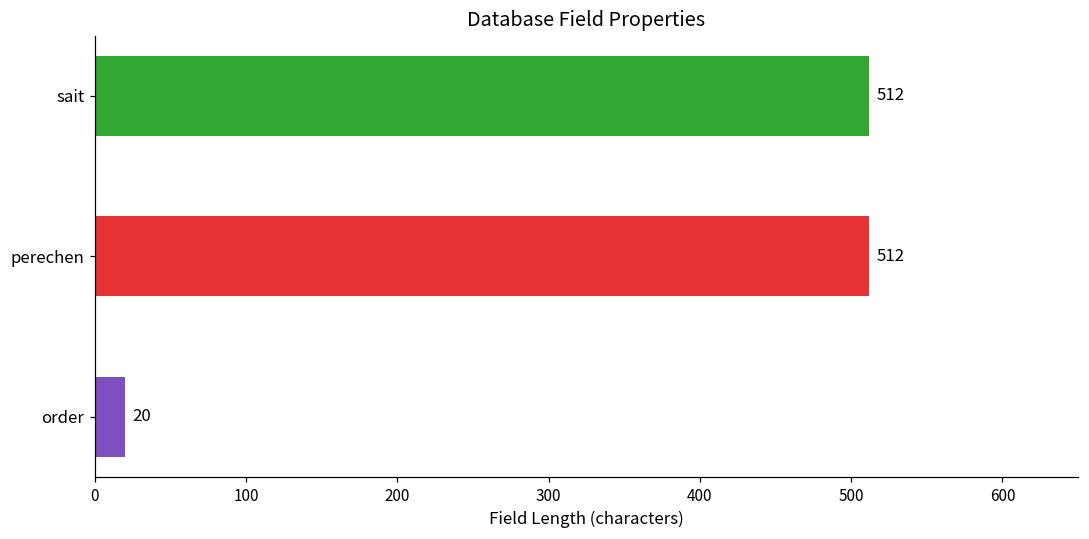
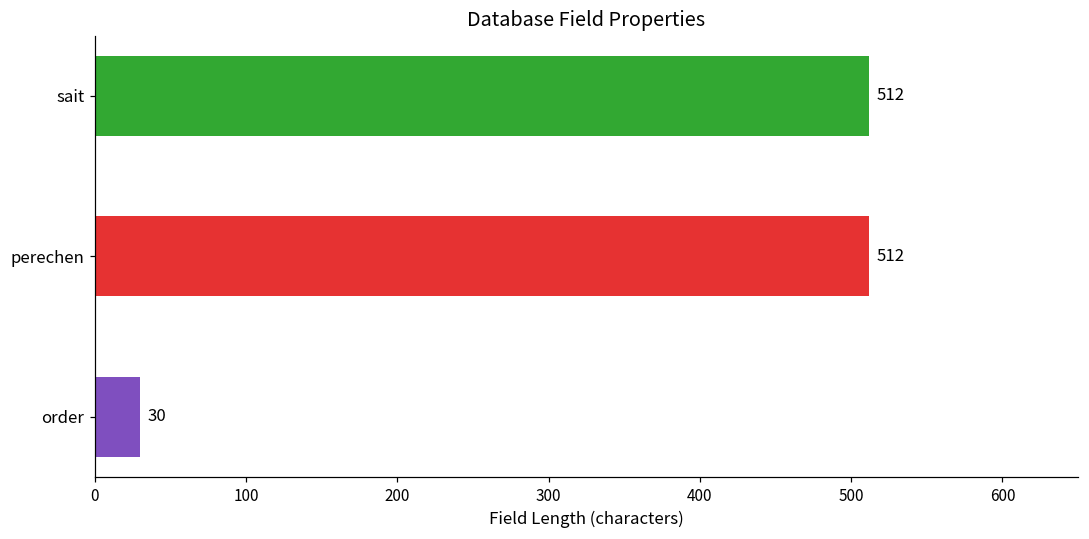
order: 20 -> 30
